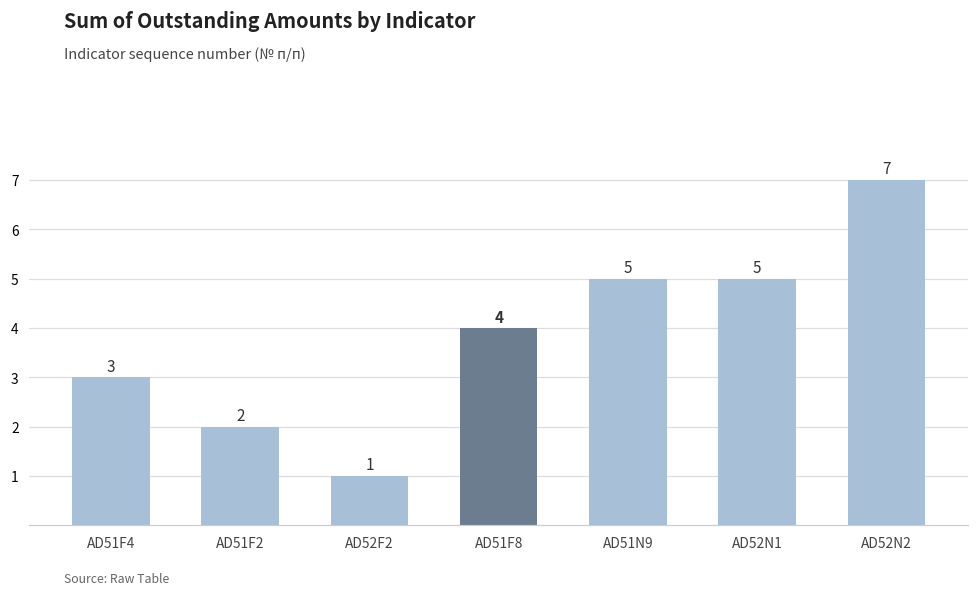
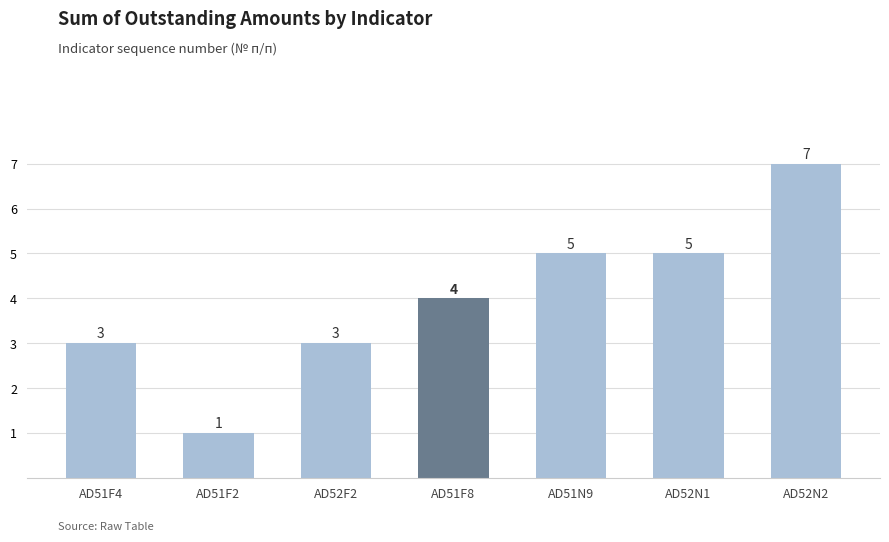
AD51F2: 2 -> 1
AD52F2: 1 -> 3
